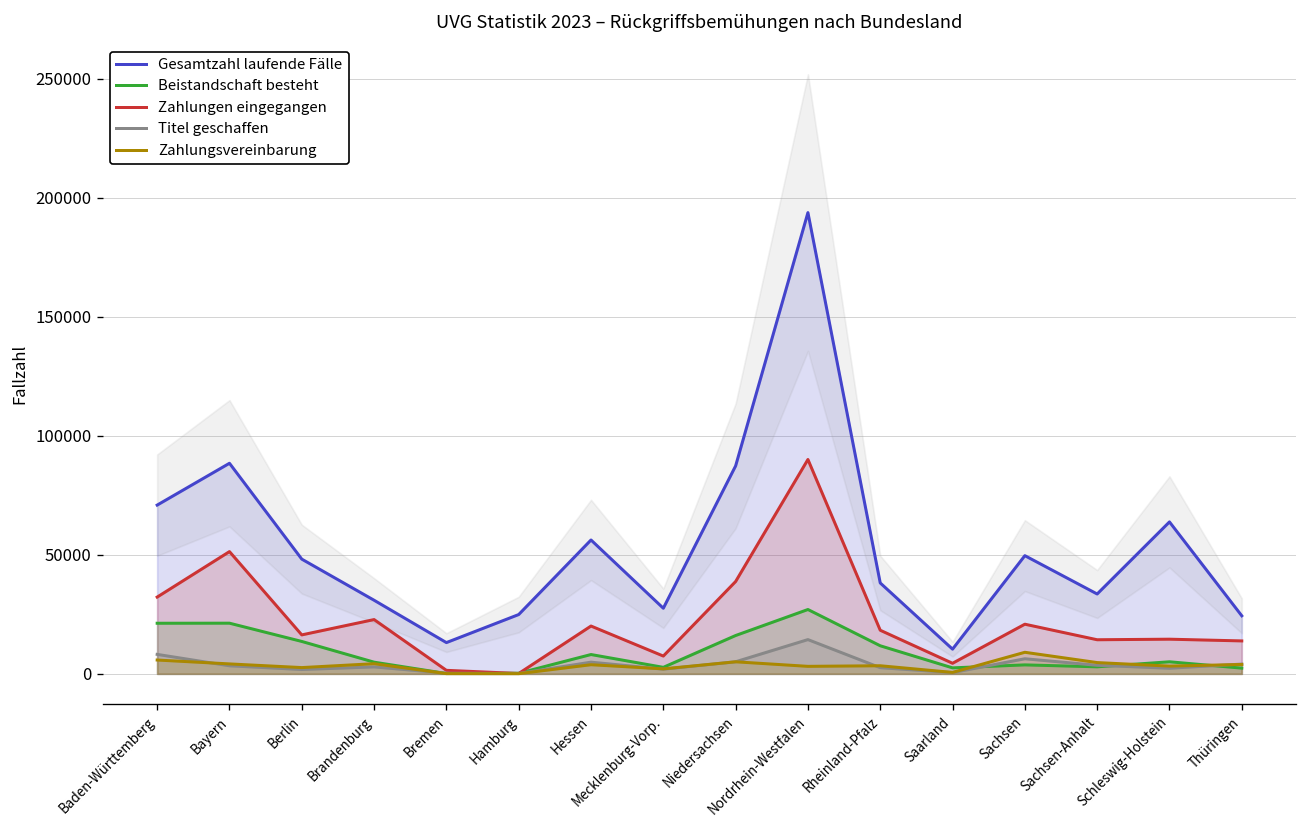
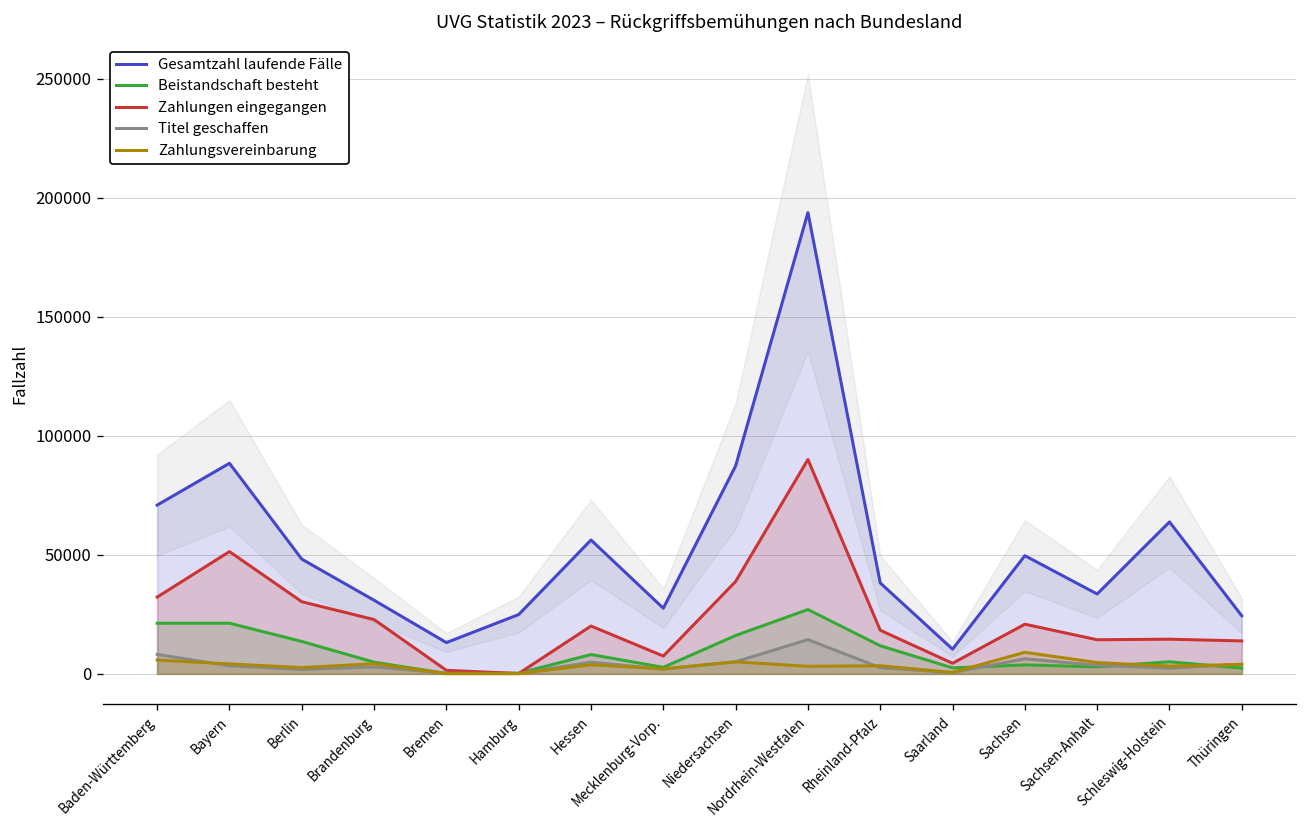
Zahlungen eingegangen, Berlin: 16000 -> 30000
